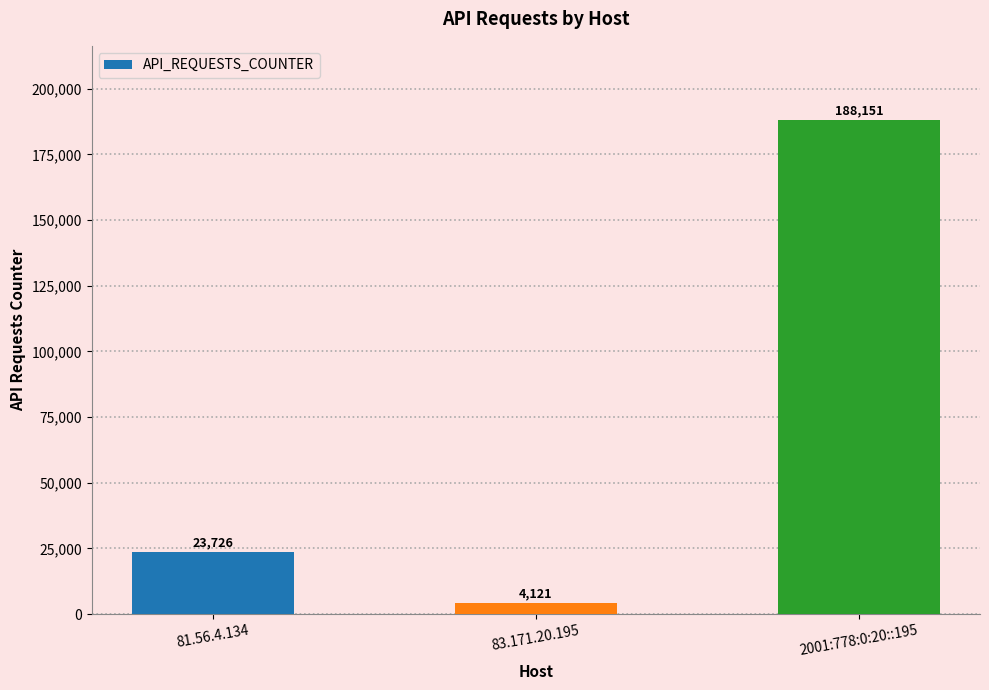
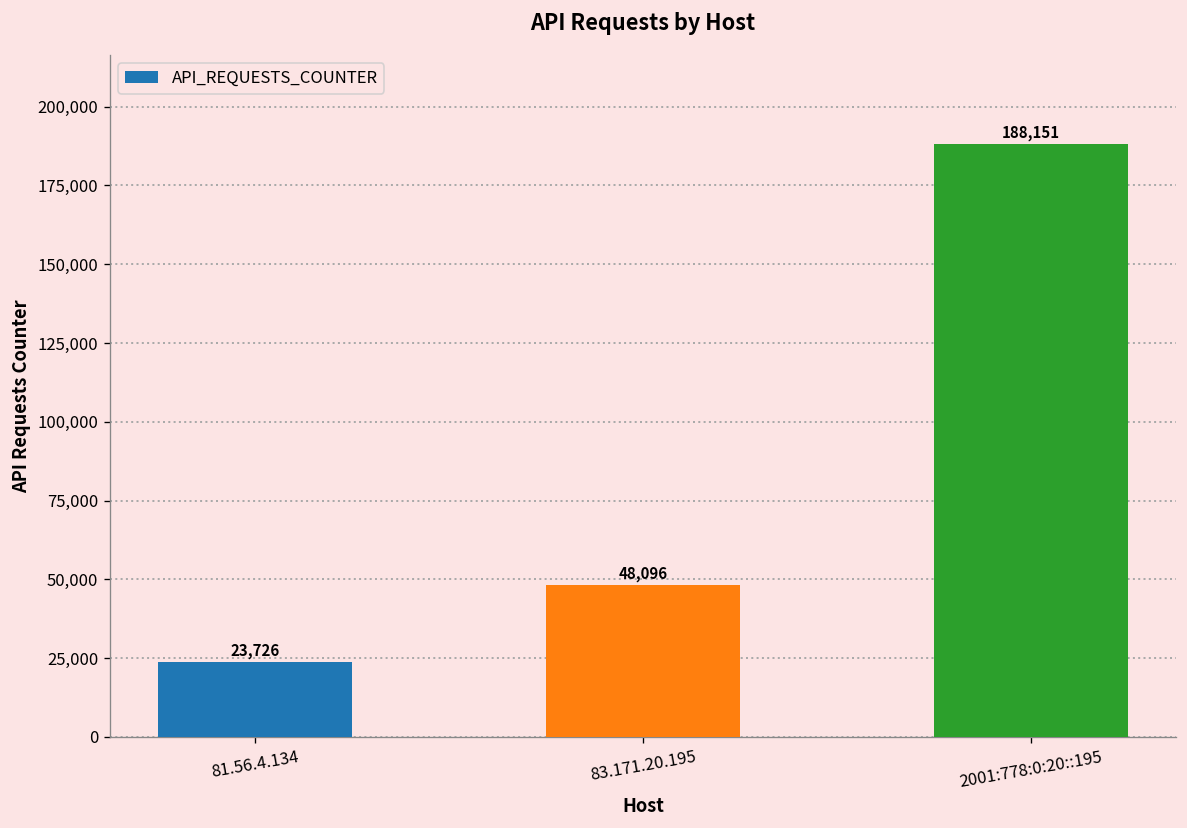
83.171.20.195: 4,121 -> 48,096
